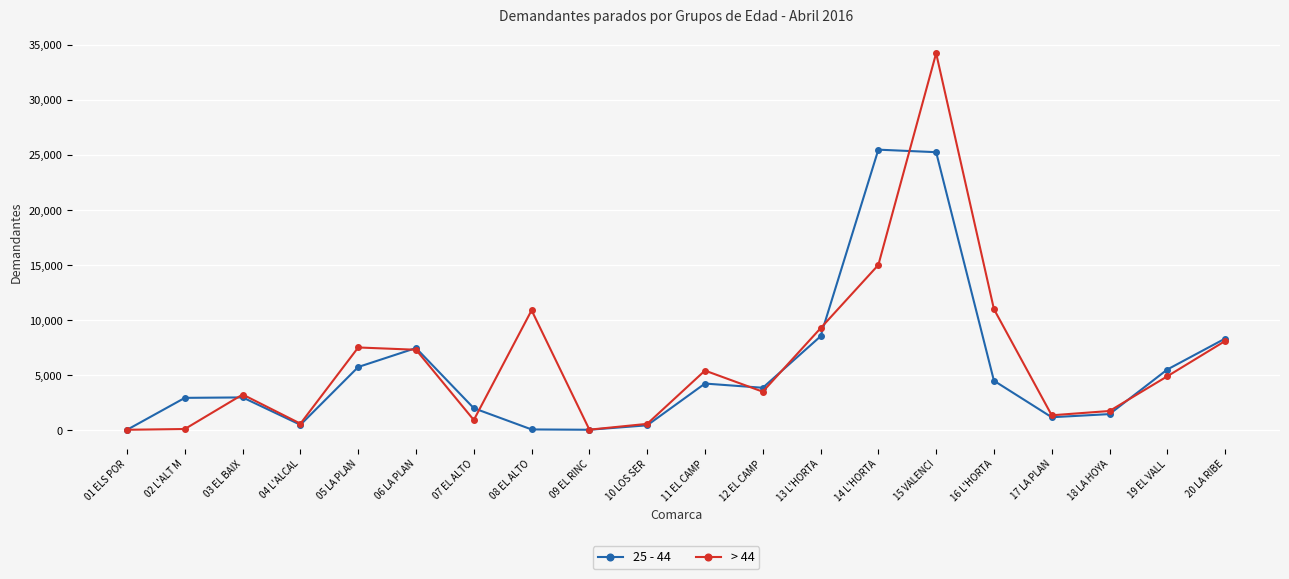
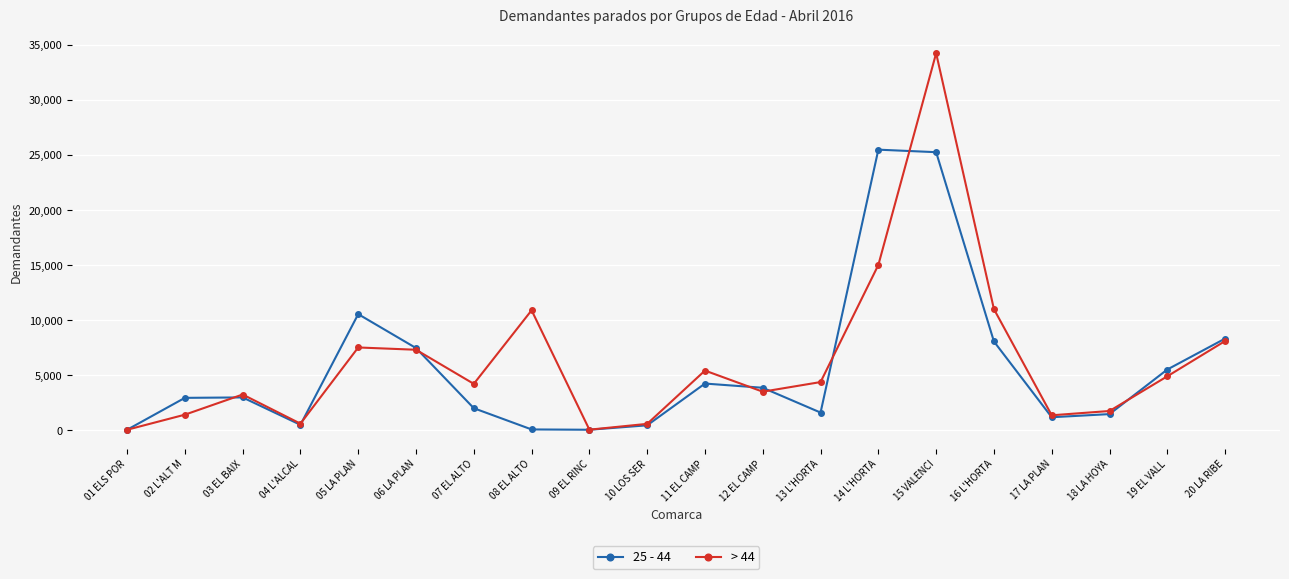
> 44, 02 L'ALT M: 100 -> 1,400
25 - 44, 05 LA PLAN: 5,800 -> 10,600
> 44, 07 EL ALTO: 1,000 -> 4,200
25 - 44, 13 L'HORTA: 8,500 -> 1,600
> 44, 13 L'HORTA: 9,300 -> 4,400
25 - 44, 16 L'HORTA: 4,500 -> 8,100
